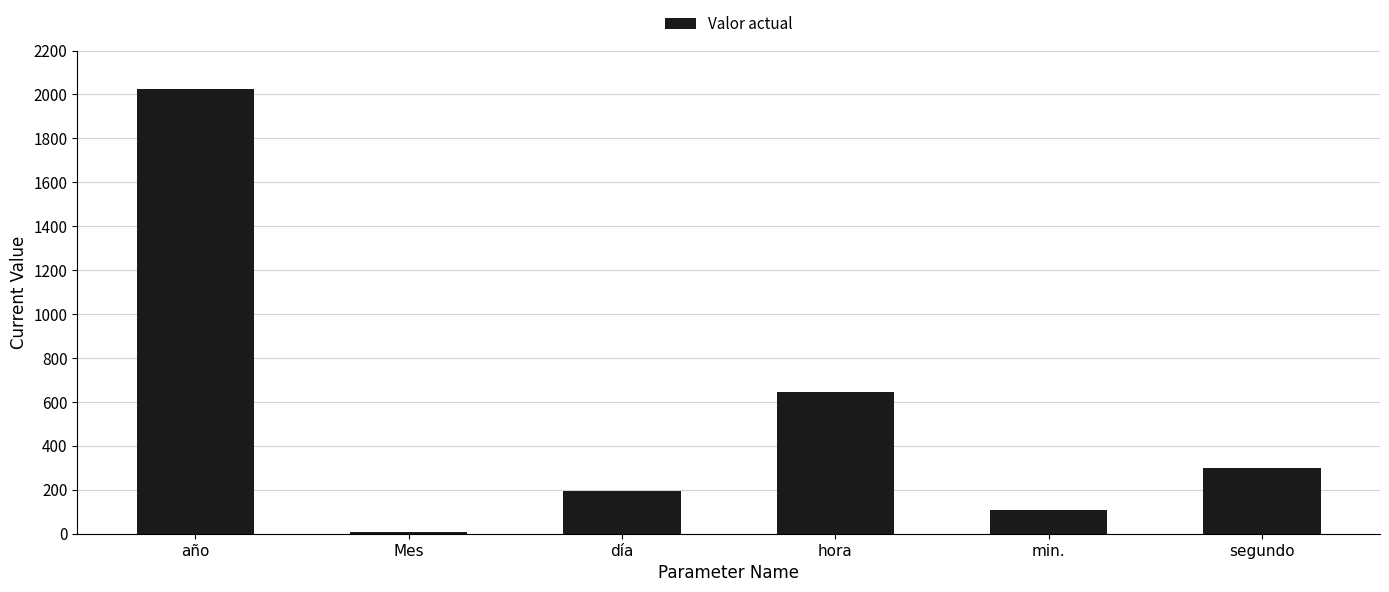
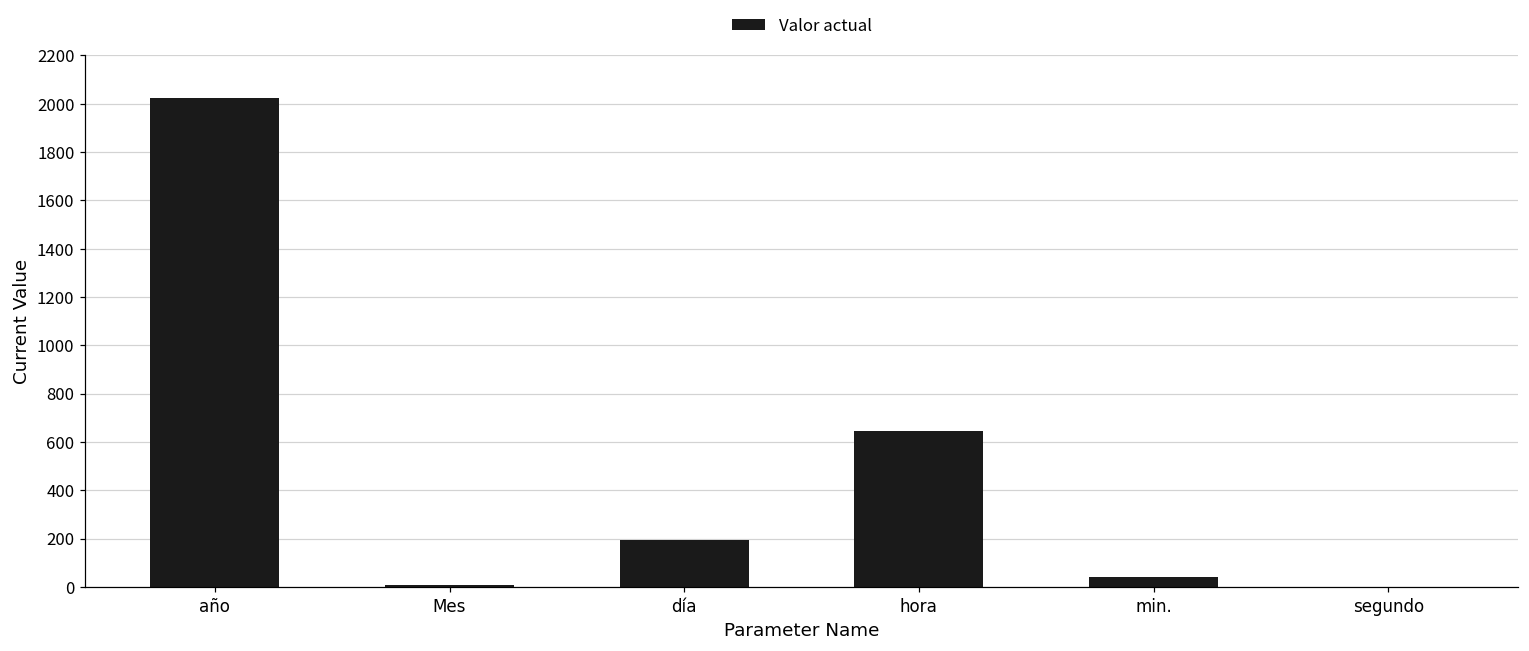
min.: 110 -> 40
segundo: 300 -> 0
